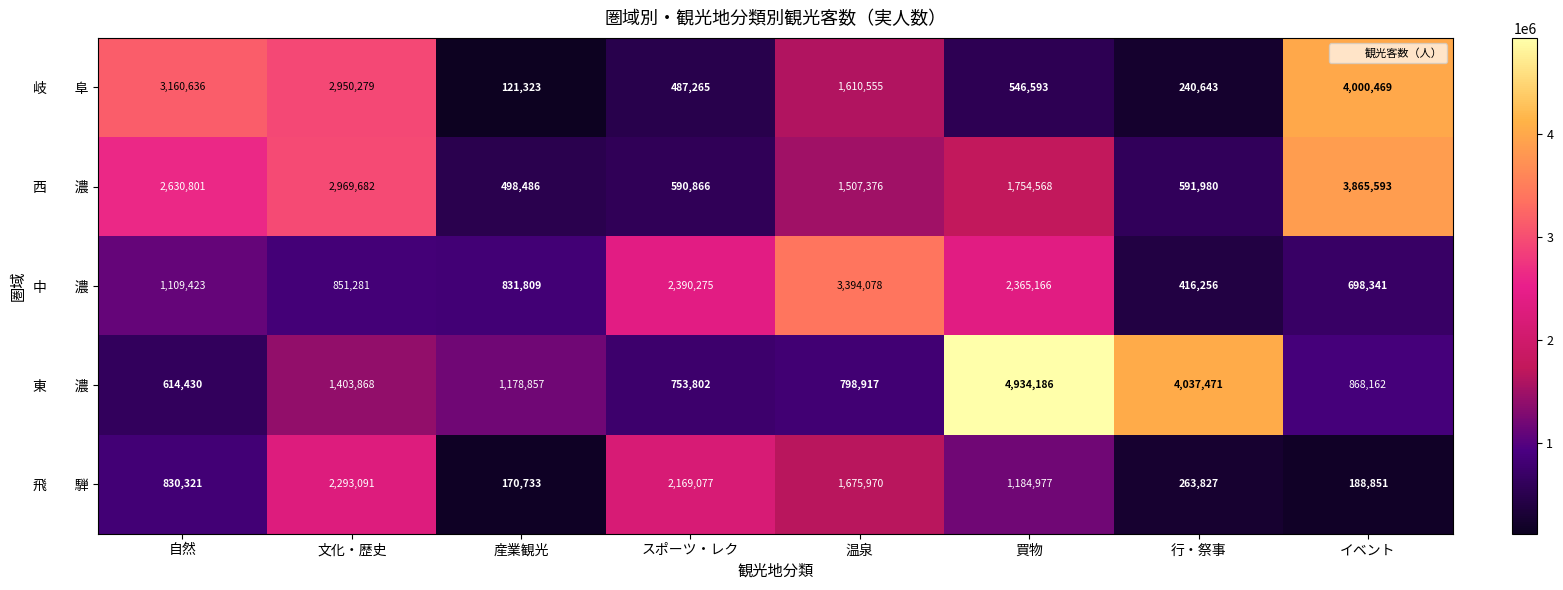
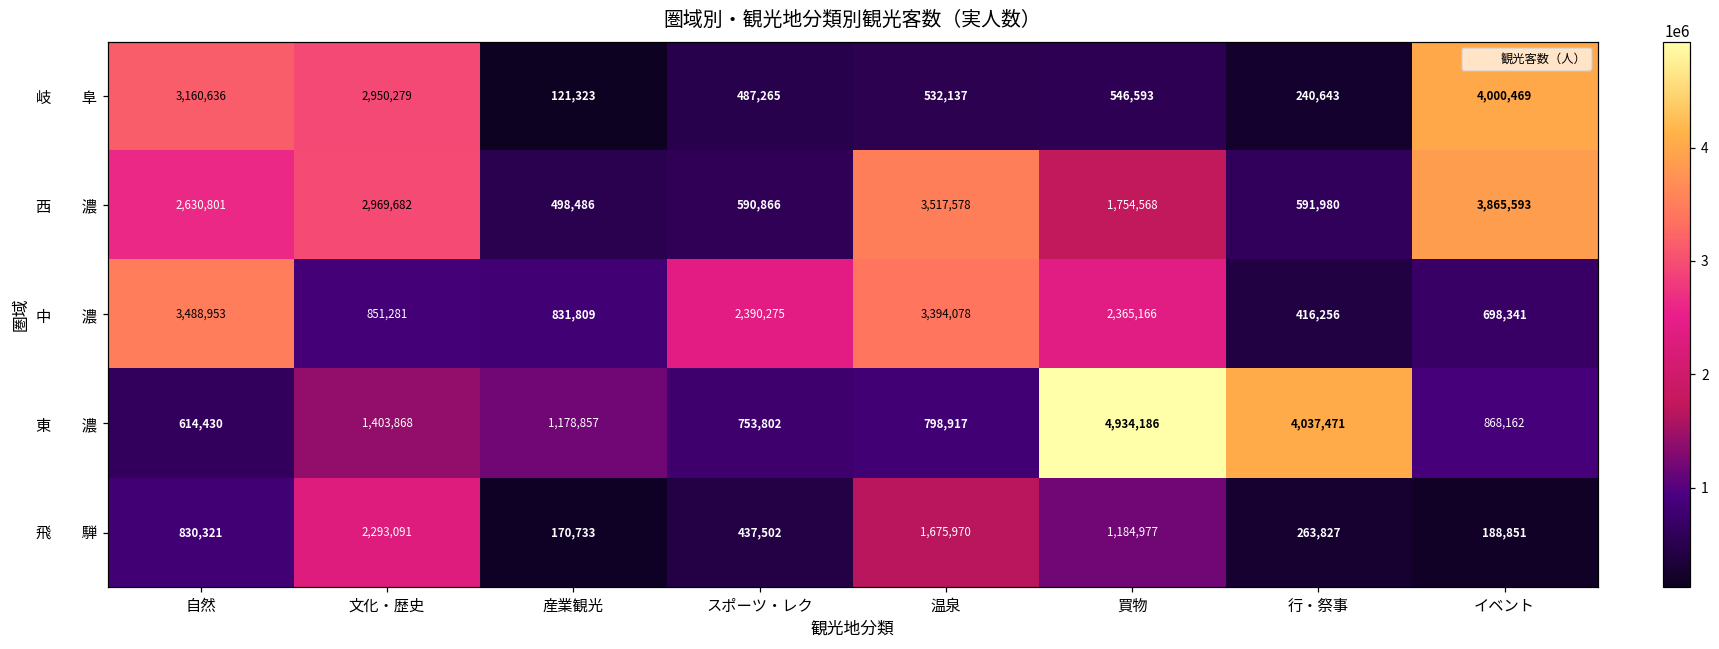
岐 阜, 温泉: 1,610,555 -> 532,137
西 濃, 温泉: 1,507,376 -> 3,517,578
中 濃, 自然: 1,109,423 -> 3,488,953
飛 騨, スポーツ・レク: 2,169,077 -> 437,502
